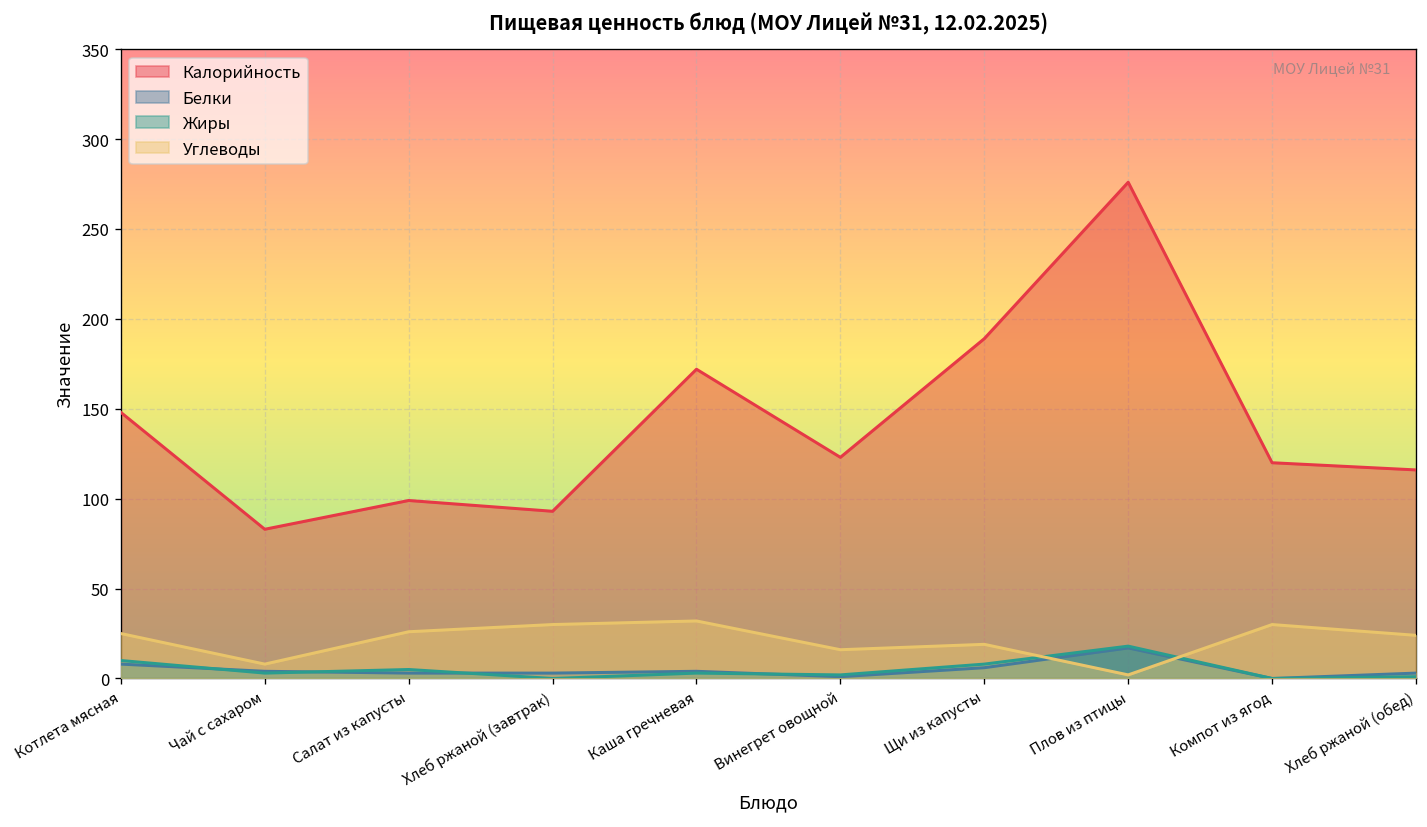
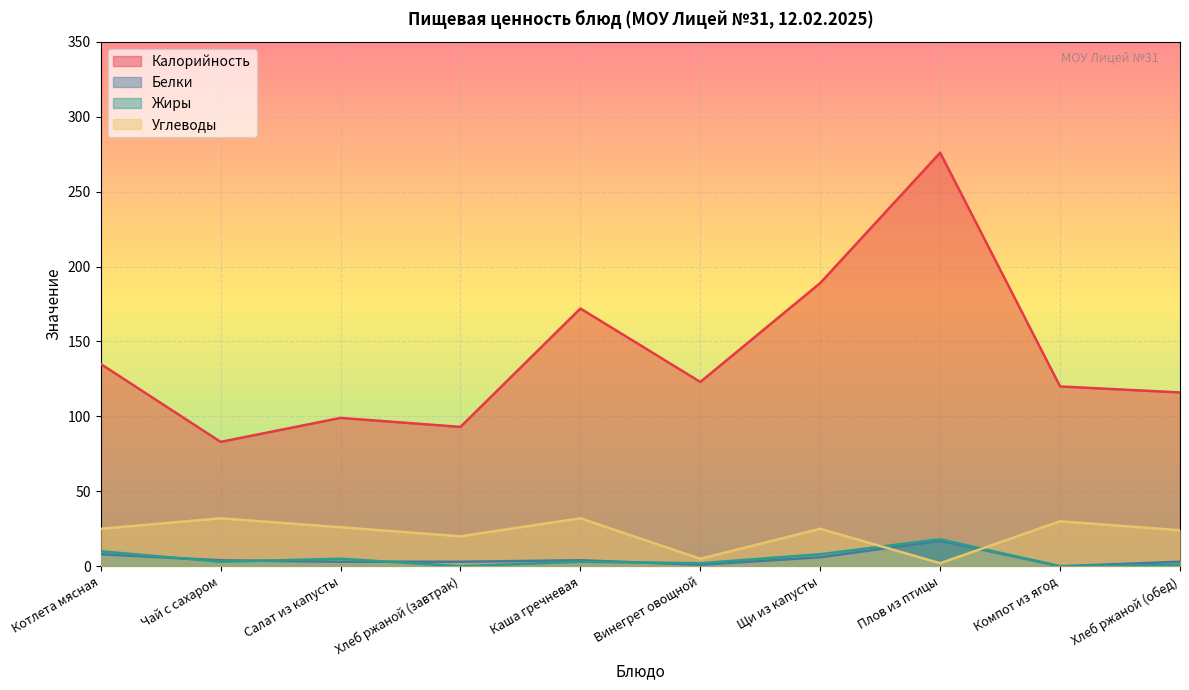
Калорийность, Котлета мясная: 148 -> 135
Углеводы, Чай с сахаром: 8 -> 32
Углеводы, Хлеб ржаной (завтрак): 30 -> 20
Углеводы, Винегрет овощной: 16 -> 5
Углеводы, Щи из капусты: 19 -> 25
